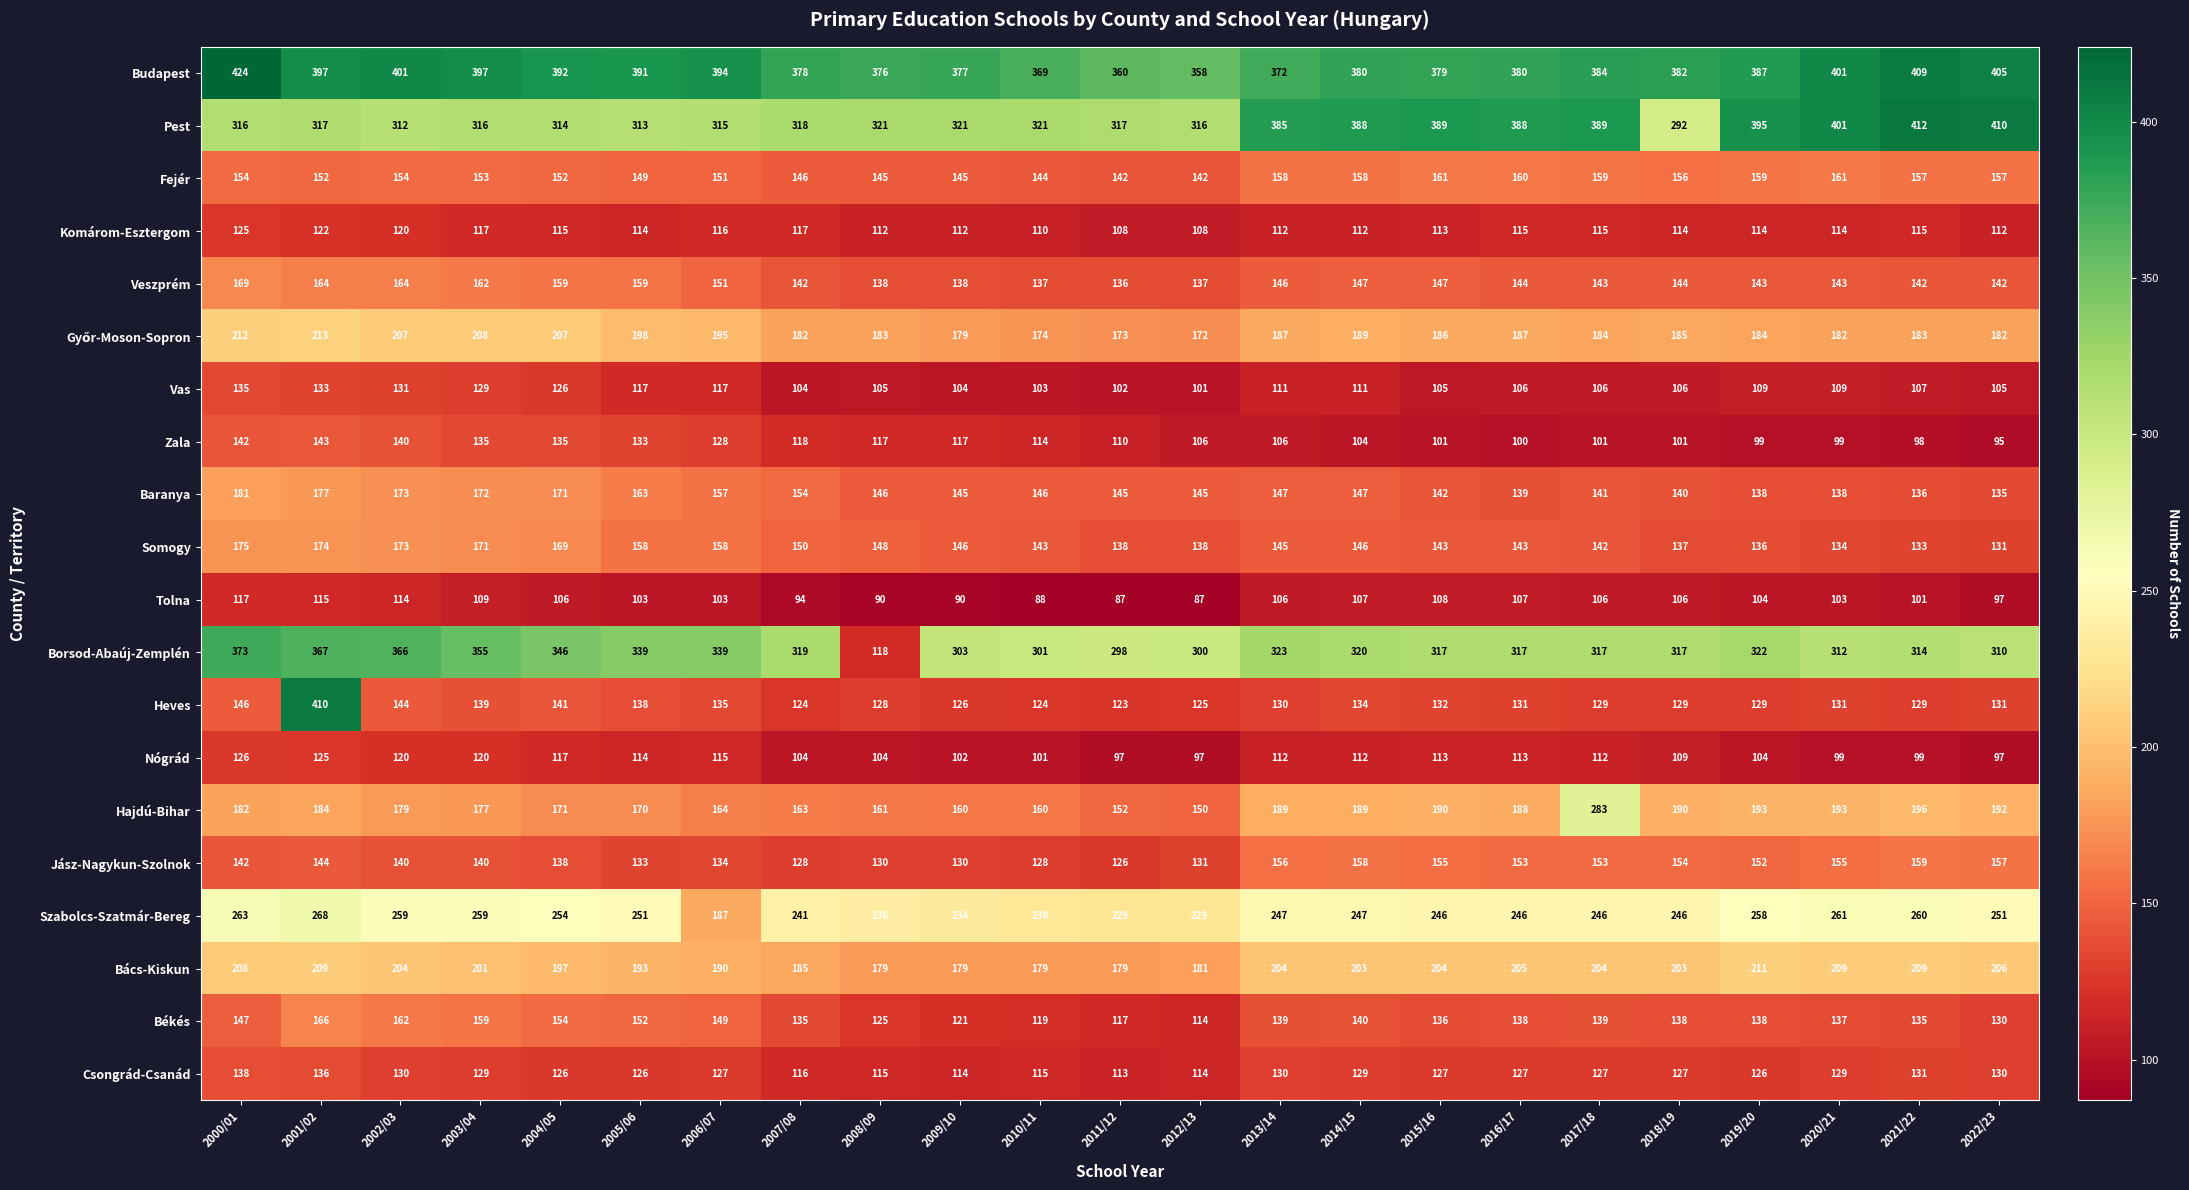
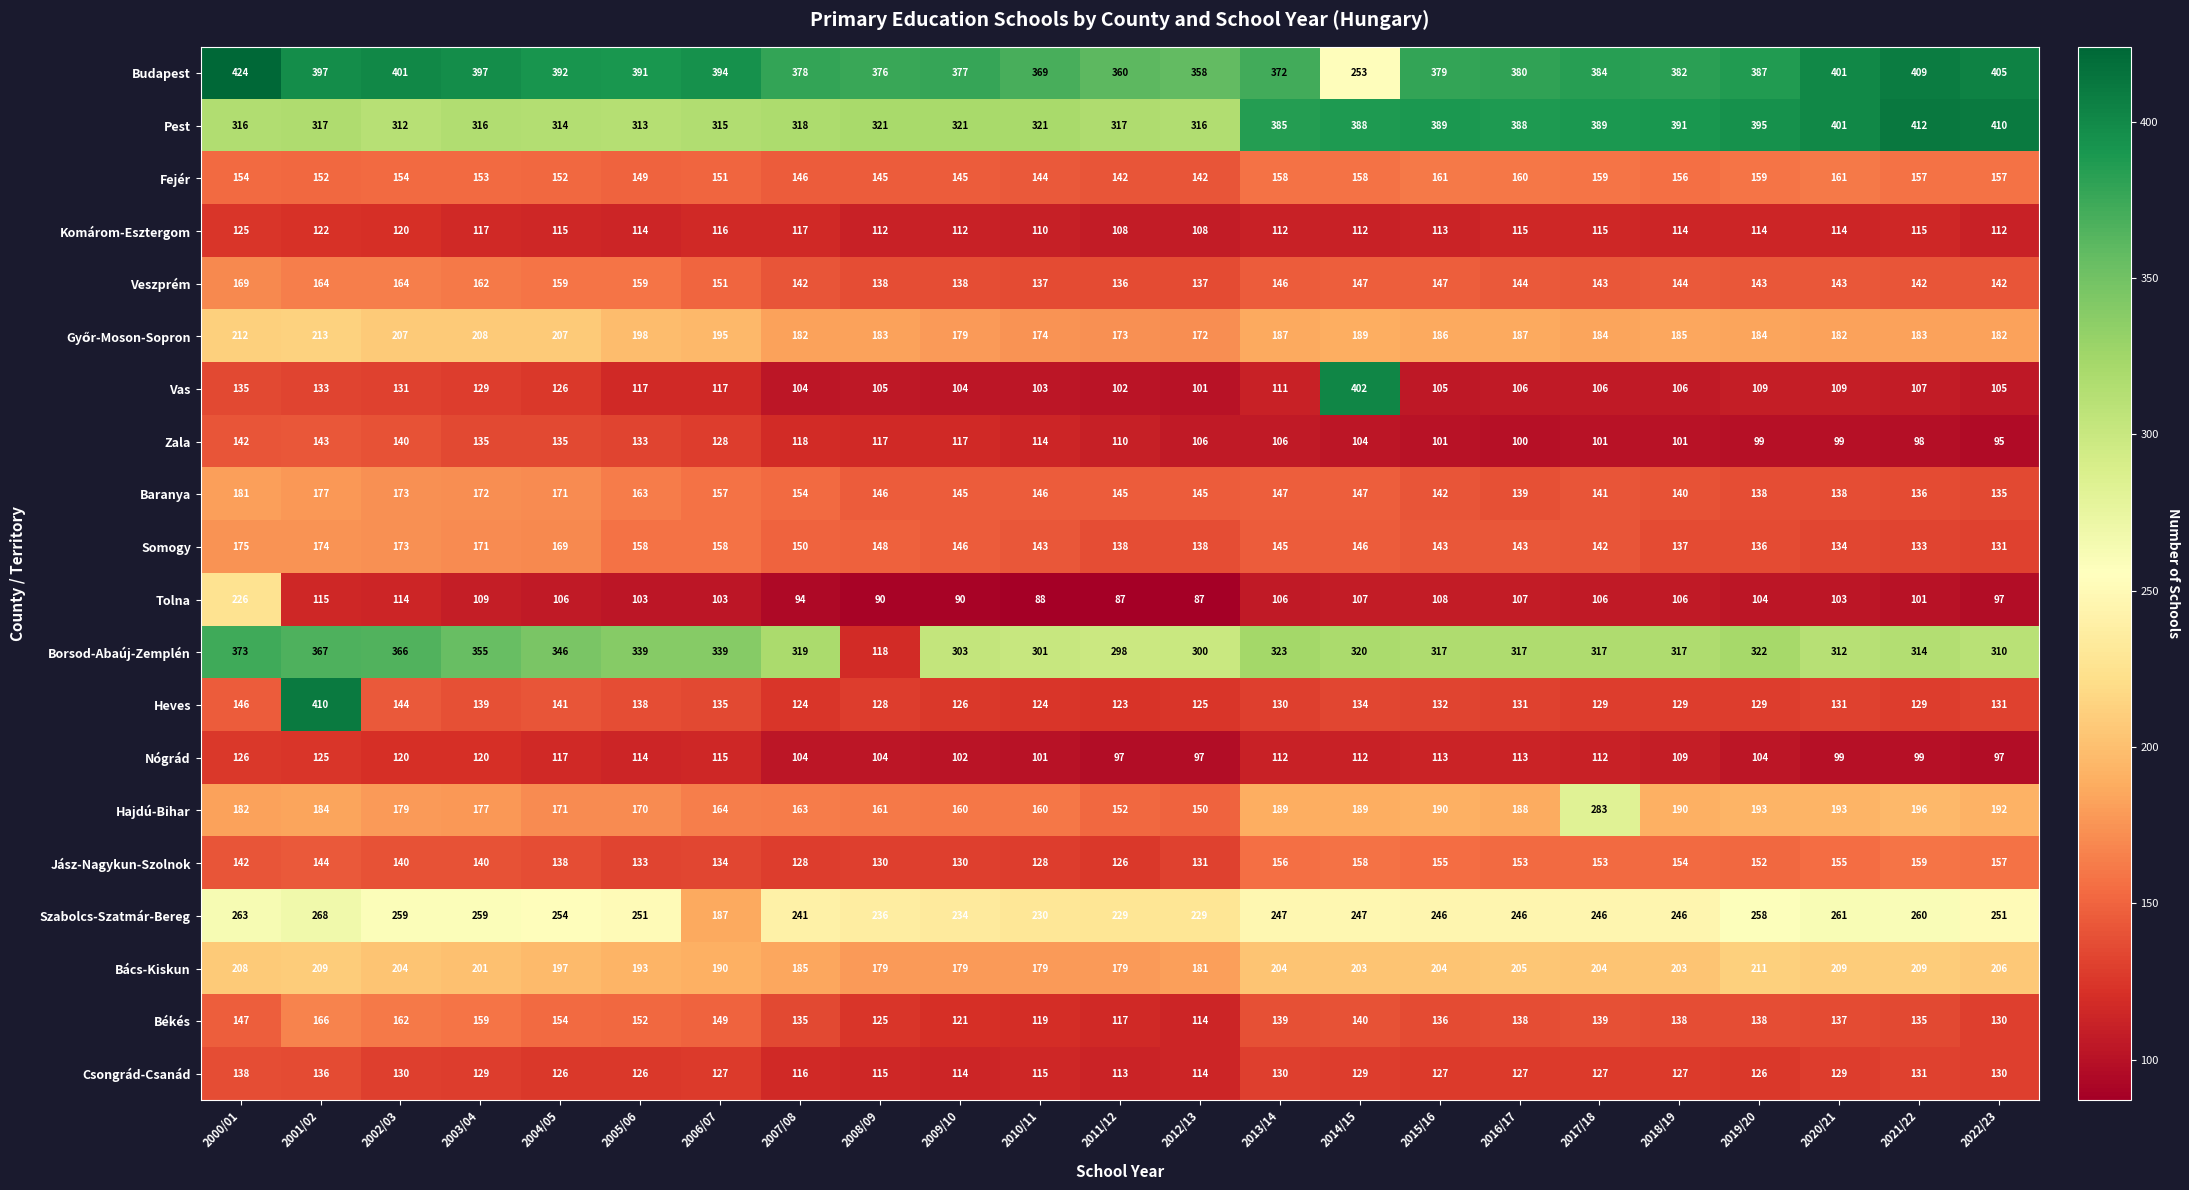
Budapest, 2014/15: 380 -> 253
Pest, 2018/19: 292 -> 391
Vas, 2014/15: 111 -> 402
Tolna, 2000/01: 117 -> 226
